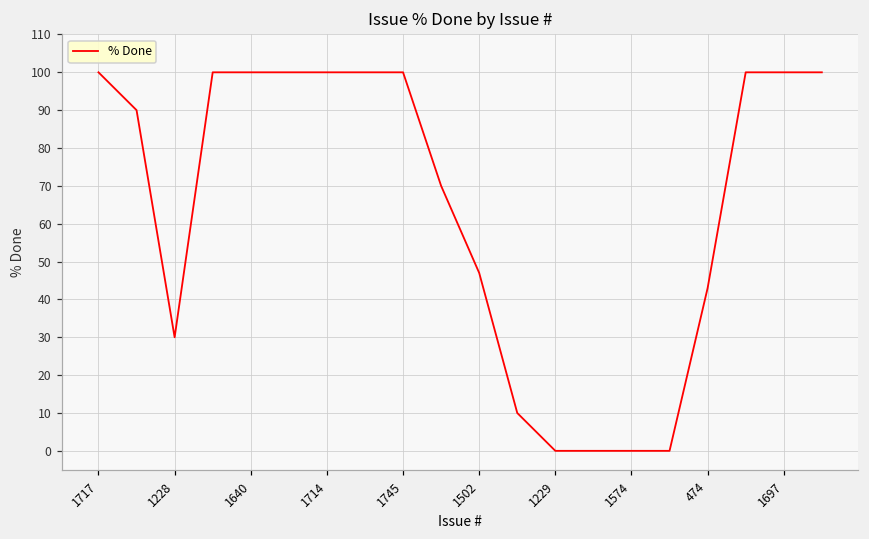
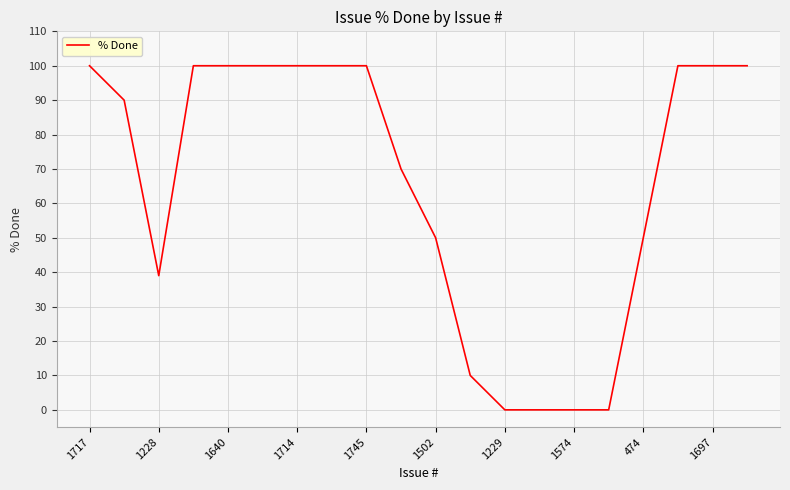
1228: 30 -> 39
1502: 47 -> 50
474: 43 -> 50
